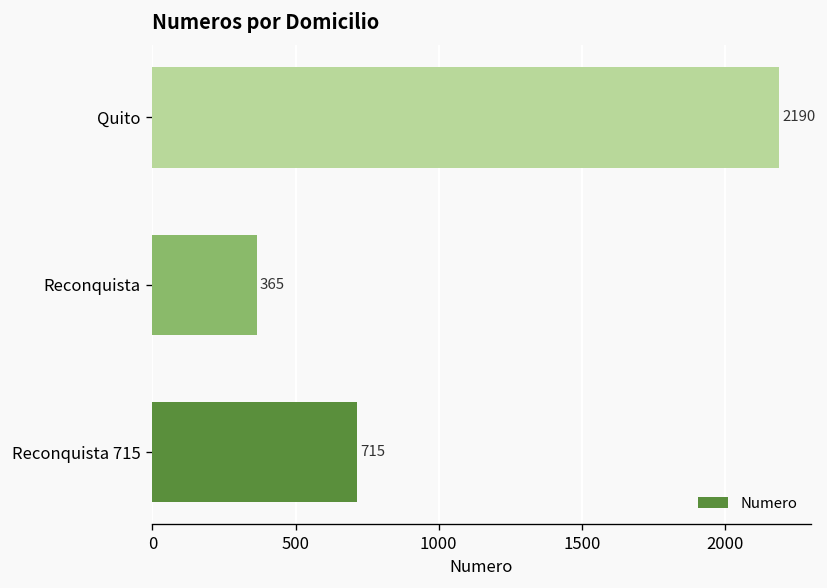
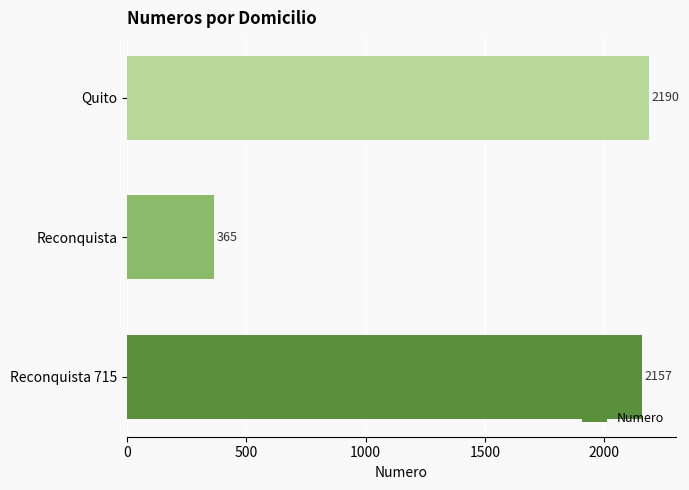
Reconquista 715: 715 -> 2157
